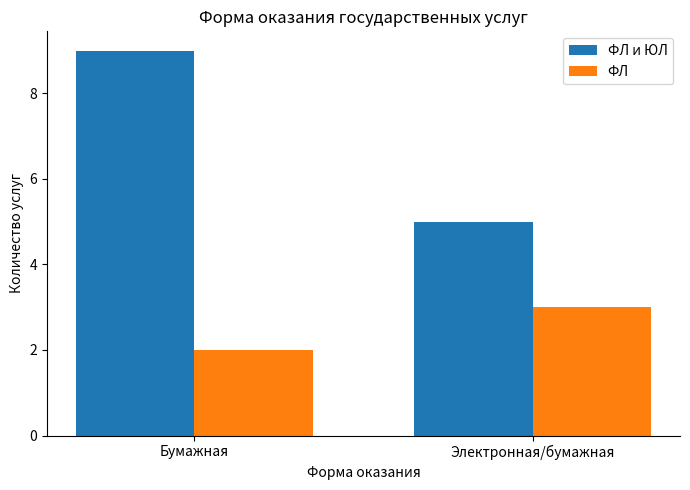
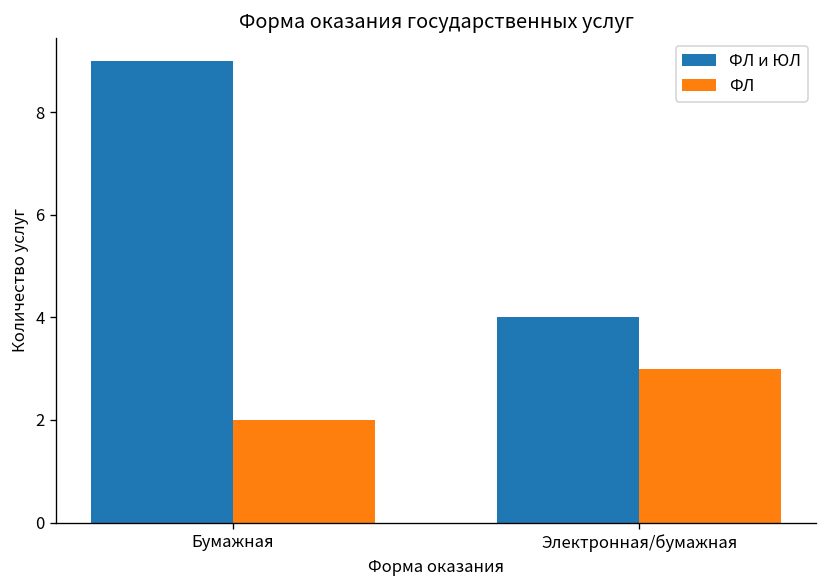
ФЛ и ЮЛ, Электронная/бумажная: 5 -> 4
